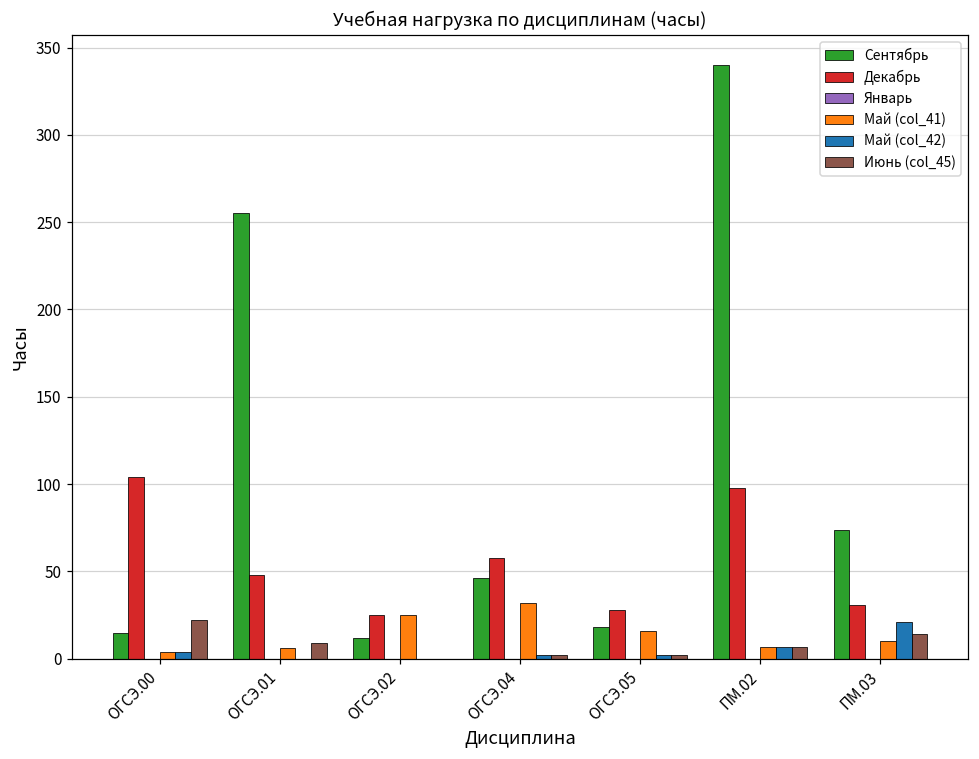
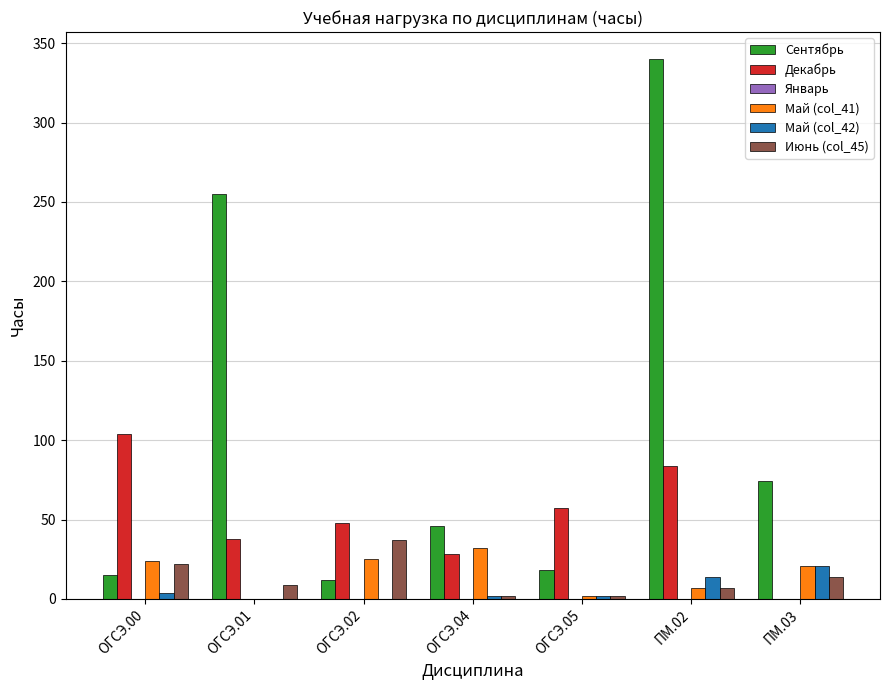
Май (col_41), ОГСЭ.00: 4 -> 24
Декабрь, ОГСЭ.01: 48 -> 38
Май (col_41), ОГСЭ.01: 6 -> 0
Декабрь, ОГСЭ.02: 25 -> 48
Июнь (col_45), ОГСЭ.02: 0 -> 37
Декабрь, ОГСЭ.04: 58 -> 28
Декабрь, ОГСЭ.05: 28 -> 57
Май (col_41), ОГСЭ.05: 16 -> 2
Декабрь, ПМ.02: 98 -> 84
Май (col_42), ПМ.02: 7 -> 14
Декабрь, ПМ.03: 31 -> 0
Май (col_41), ПМ.03: 10 -> 21
